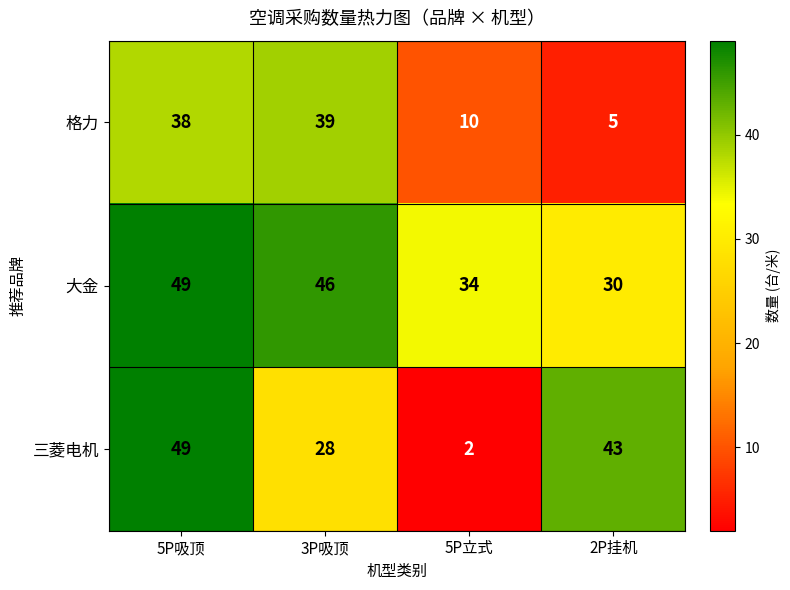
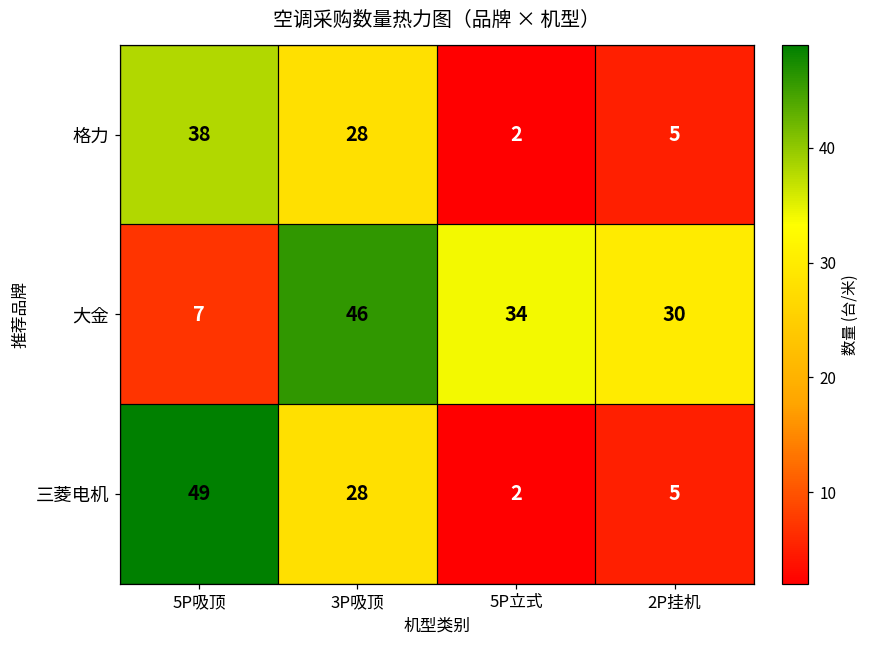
格力, 3P吸顶: 39 -> 28
格力, 5P立式: 10 -> 2
大金, 5P吸顶: 49 -> 7
三菱电机, 2P挂机: 43 -> 5
